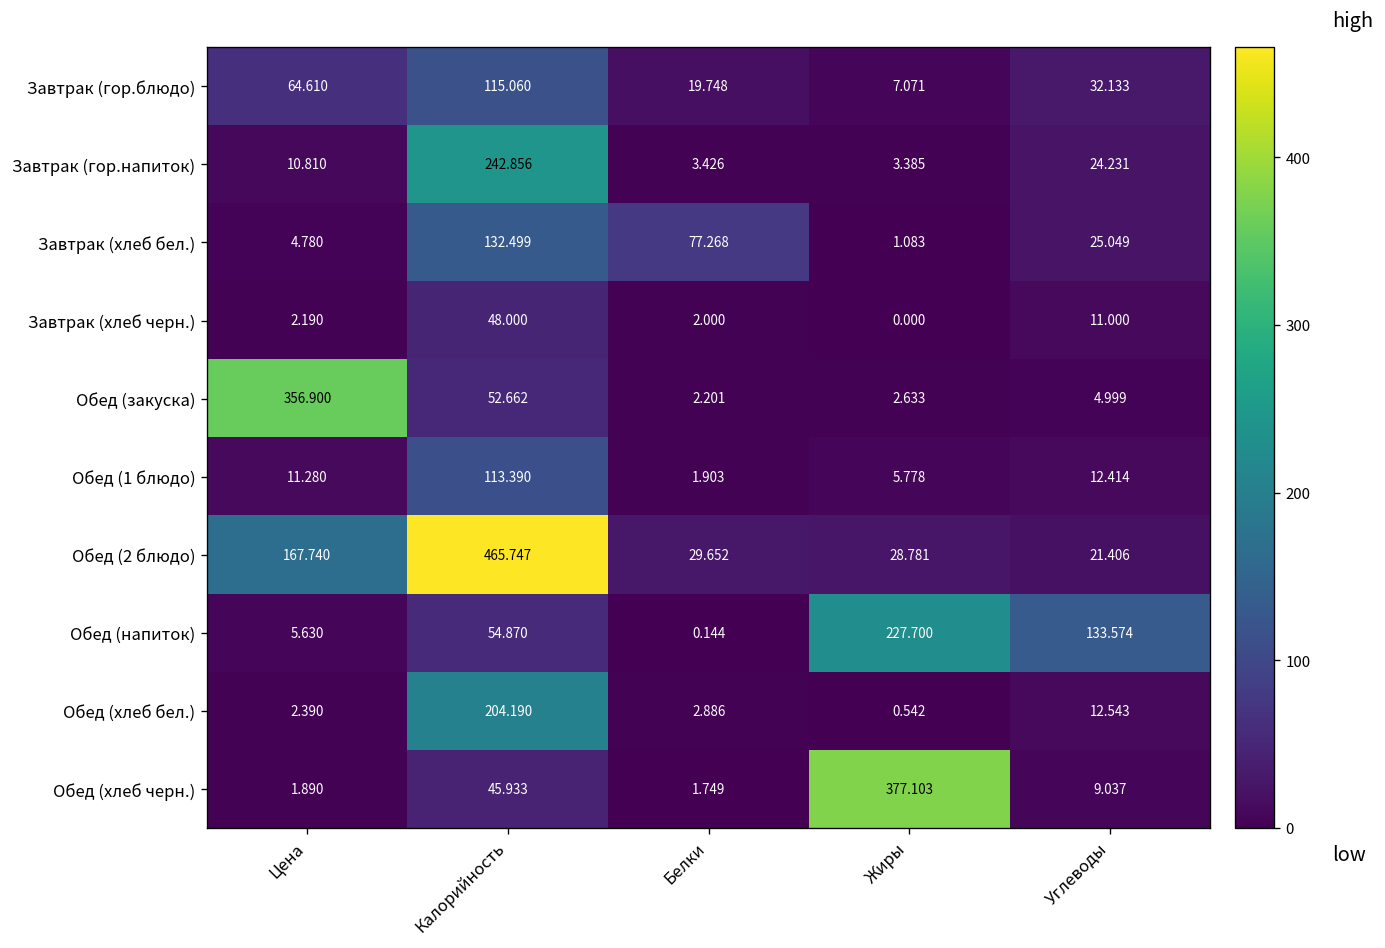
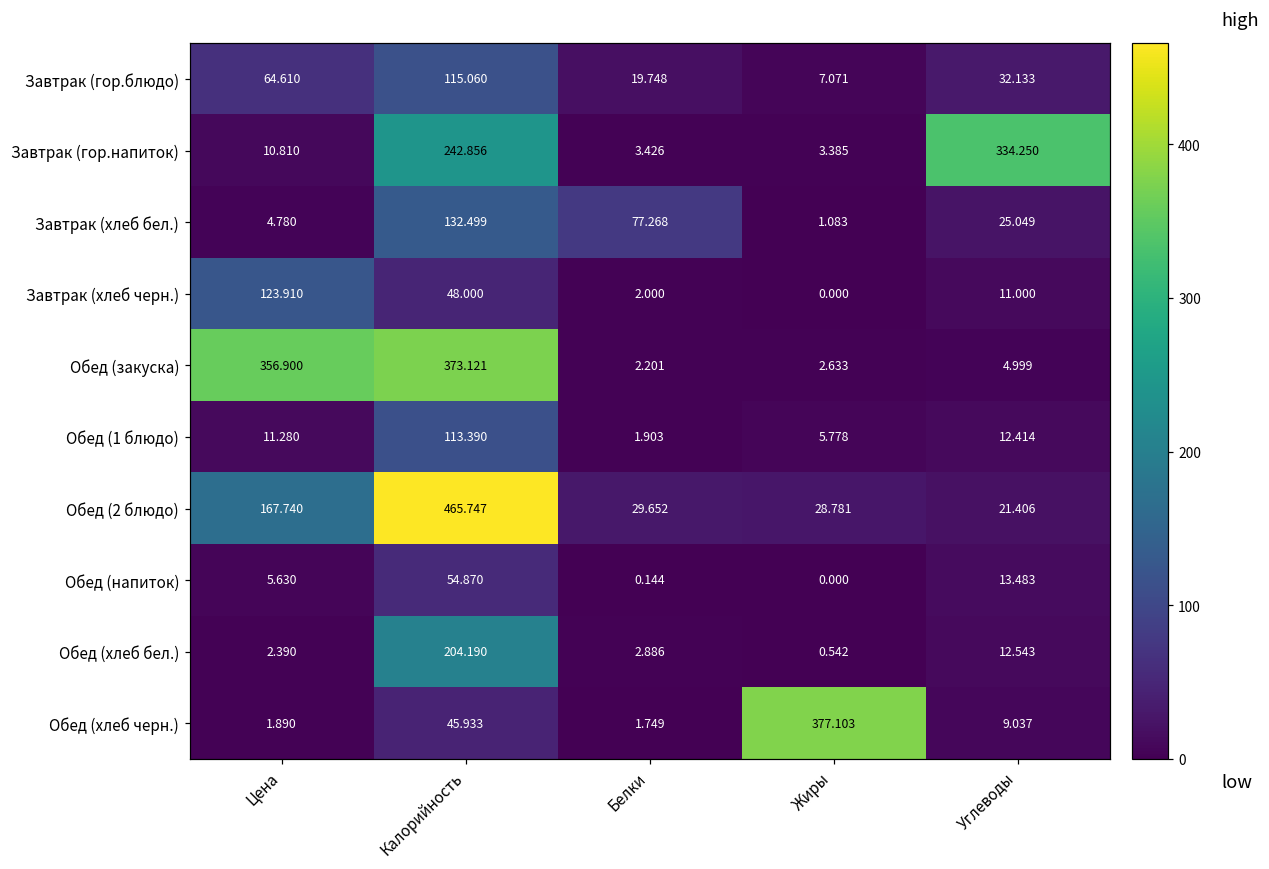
Завтрак (гор.напиток), Углеводы: 24.231 -> 334.250
Завтрак (хлеб черн.), Цена: 2.190 -> 123.910
Обед (закуска), Калорийность: 52.662 -> 373.121
Обед (напиток), Жиры: 227.700 -> 0.000
Обед (напиток), Углеводы: 133.574 -> 13.483
